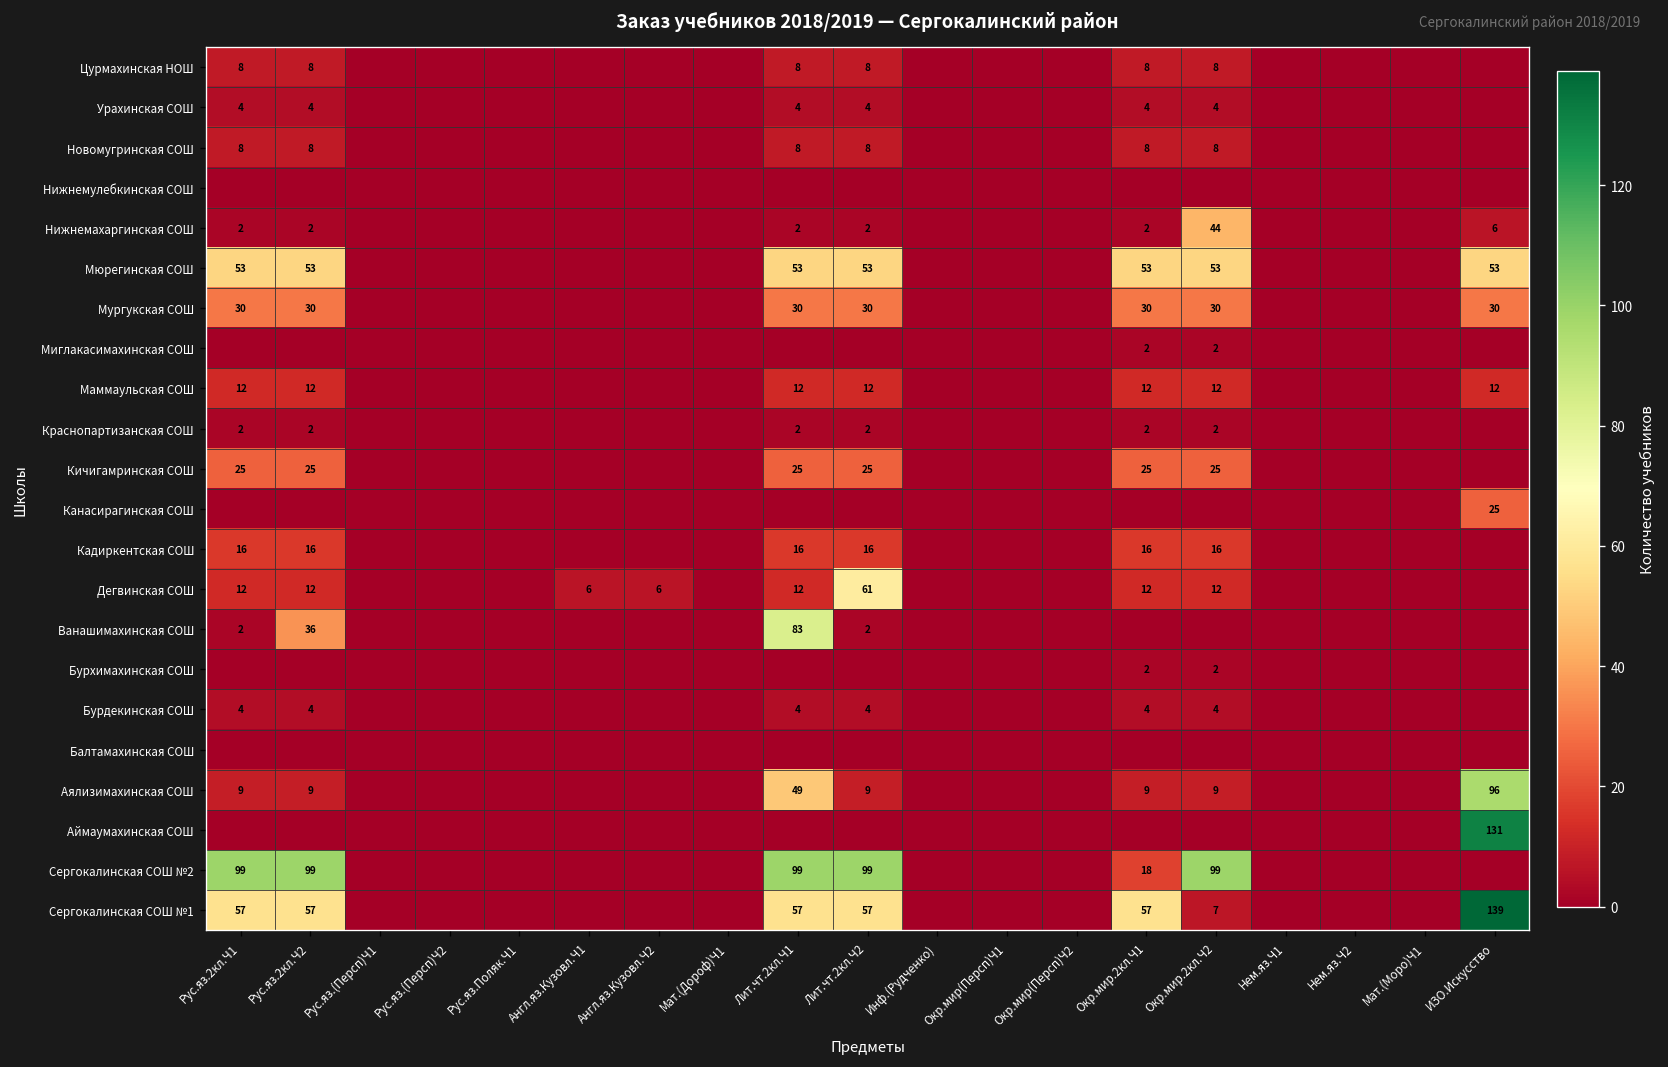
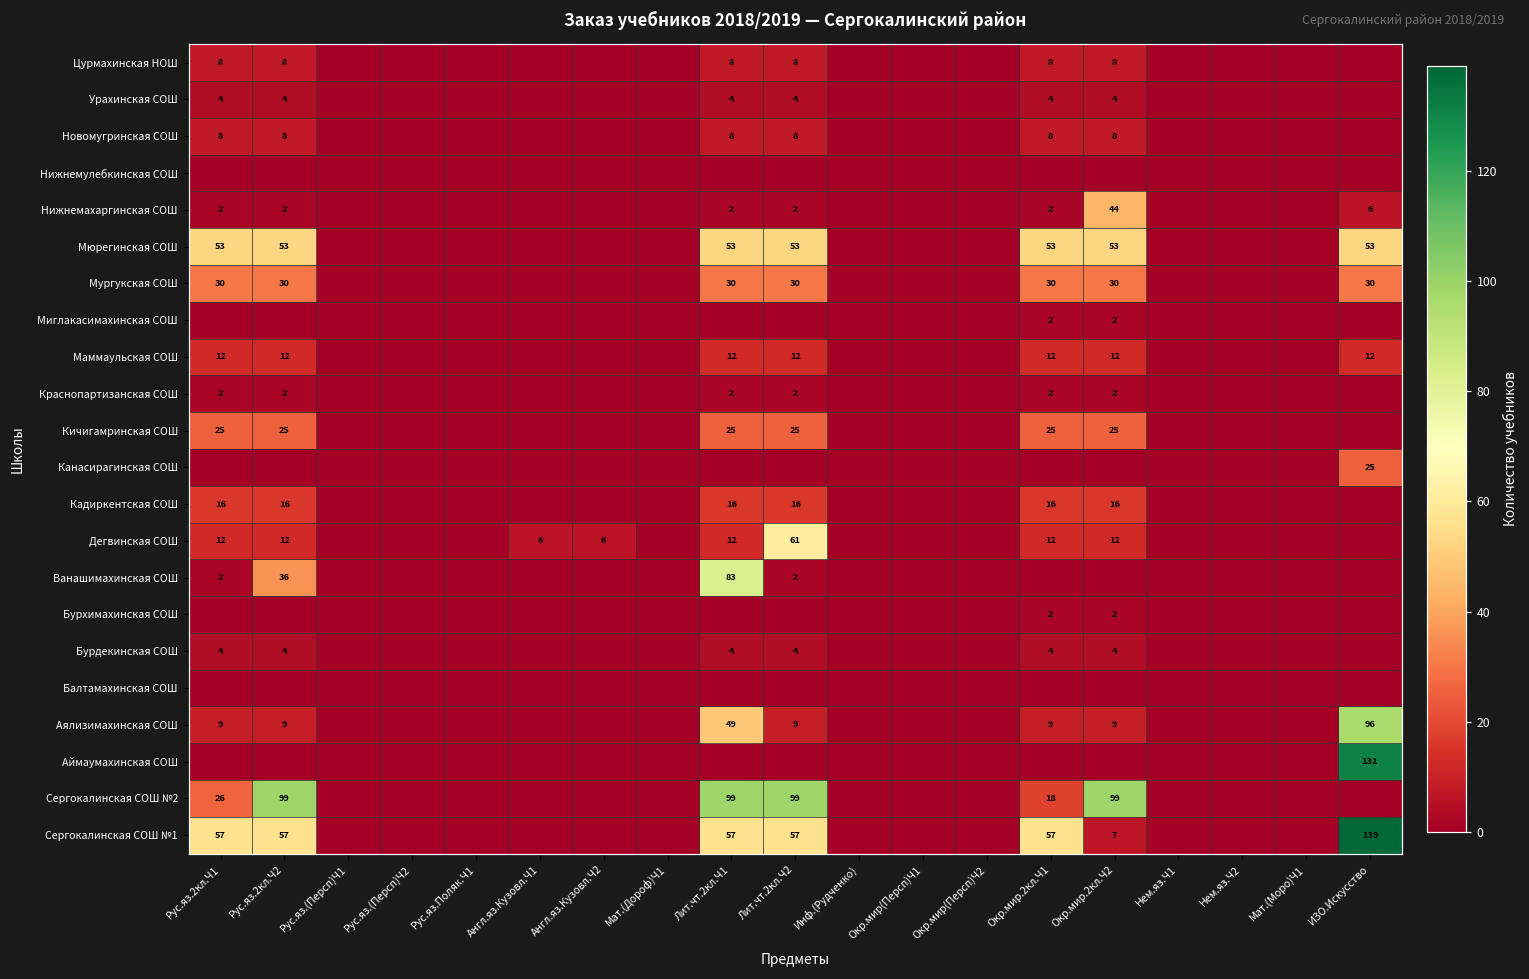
Сергокалинская СОШ №2, Рус.яз.2кл.Ч1: 99 -> 26
